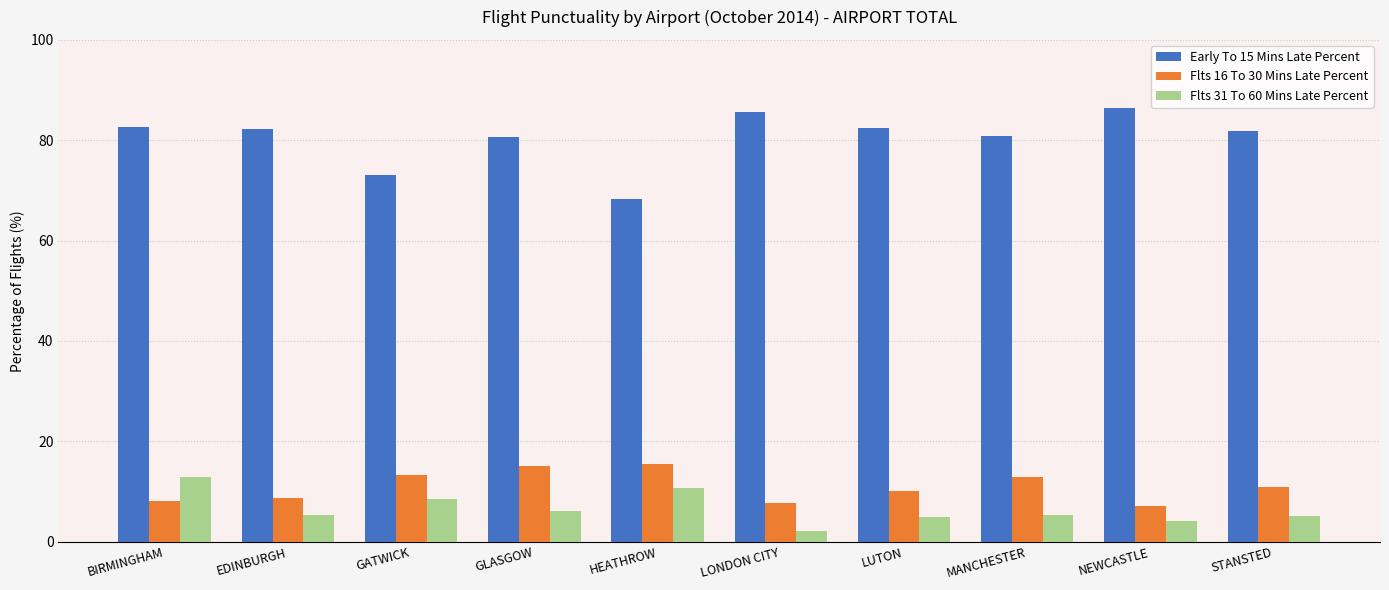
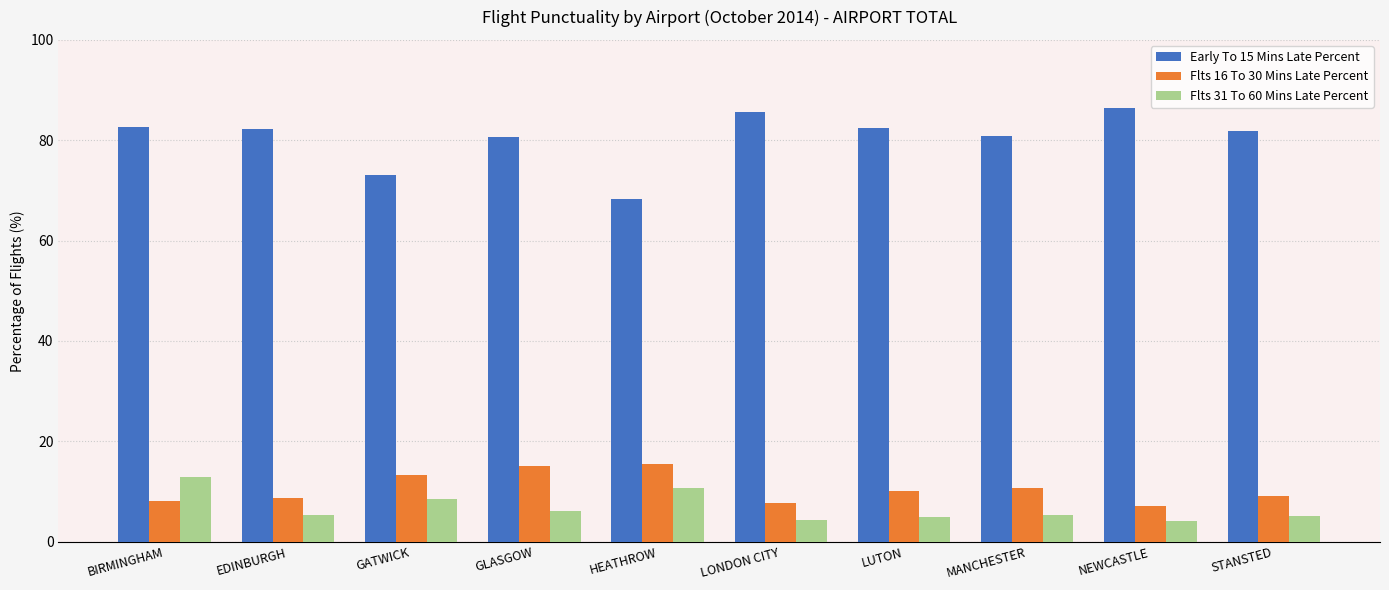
Flts 31 To 60 Mins Late Percent, LONDON CITY: 2 -> 4
Flts 16 To 30 Mins Late Percent, MANCHESTER: 13 -> 11
Flts 16 To 30 Mins Late Percent, STANSTED: 11 -> 9
